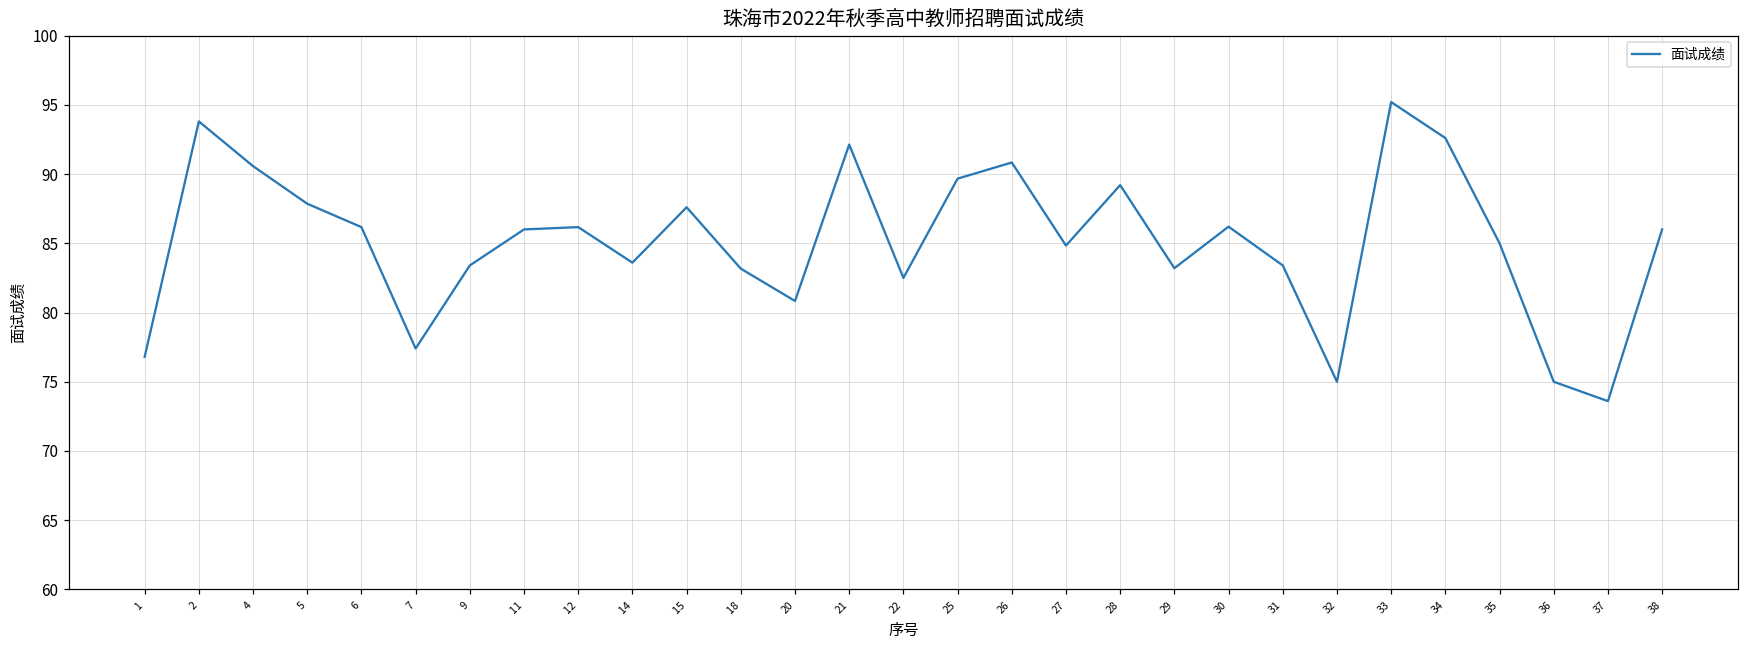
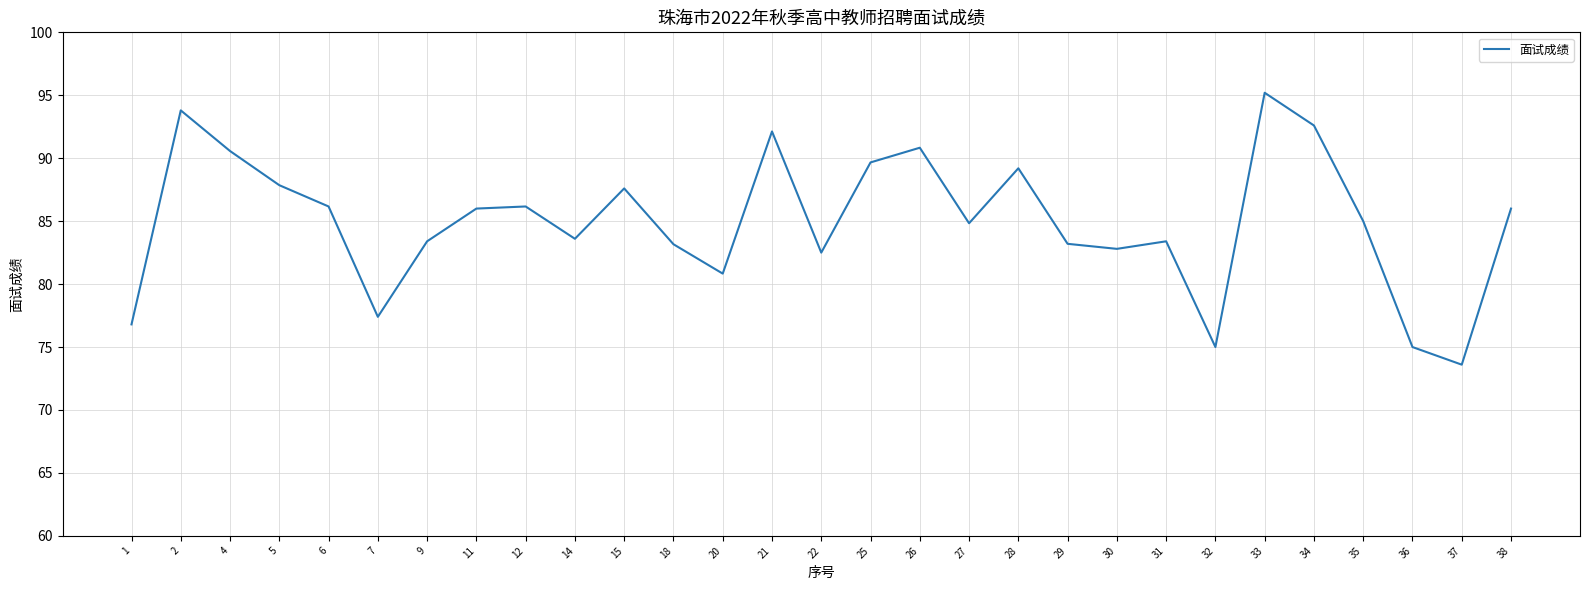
30: 86.2 -> 82.8
